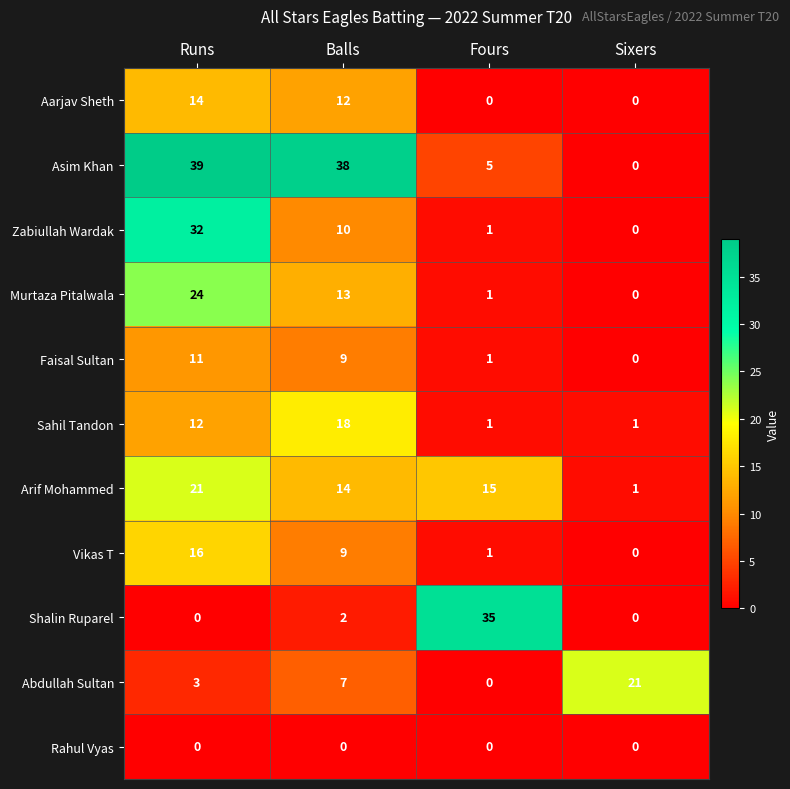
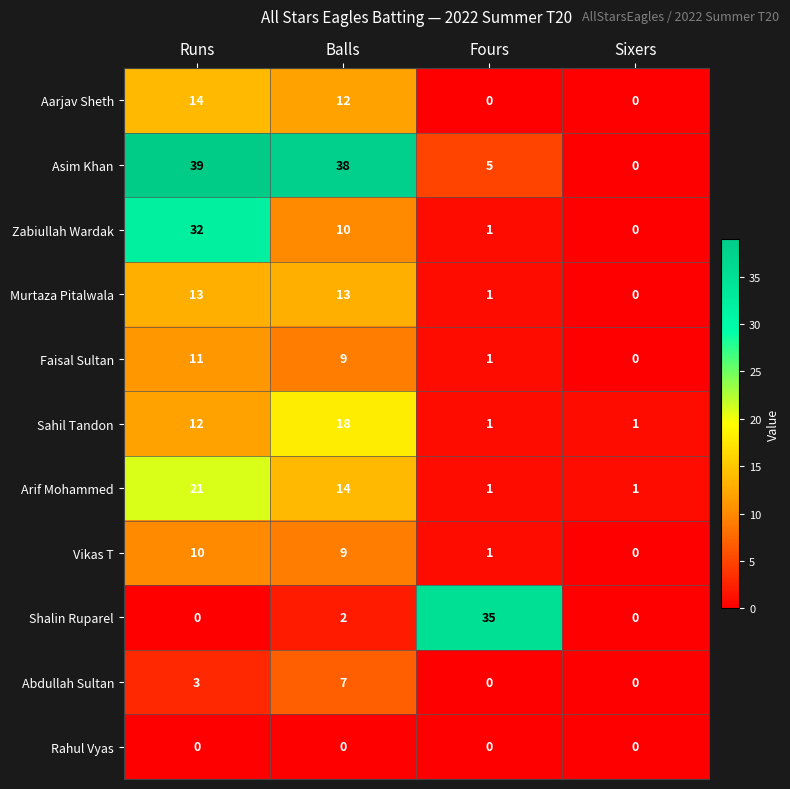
Murtaza Pitalwala, Runs: 24 -> 13
Arif Mohammed, Fours: 15 -> 1
Vikas T, Runs: 16 -> 10
Abdullah Sultan, Sixers: 21 -> 0
